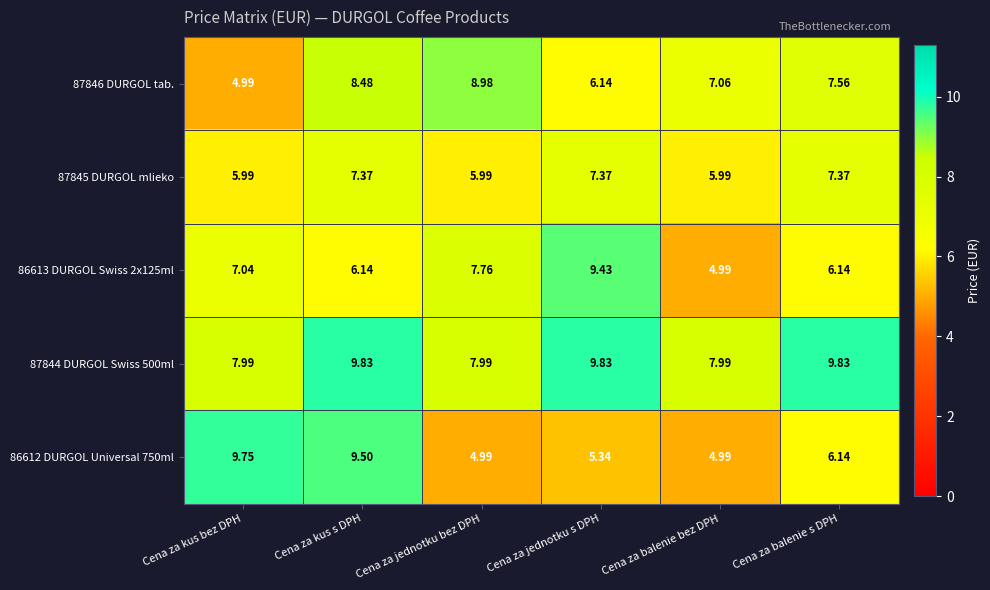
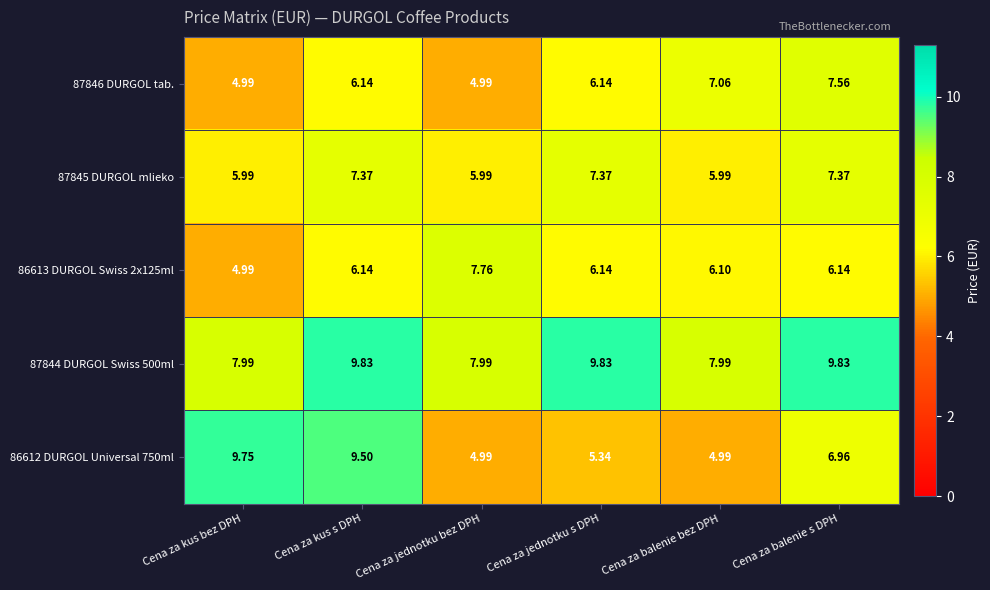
87846 DURGOL tab., Cena za kus s DPH: 8.48 -> 6.14
87846 DURGOL tab., Cena za jednotku bez DPH: 8.98 -> 4.99
86613 DURGOL Swiss 2x125ml, Cena za kus bez DPH: 7.04 -> 4.99
86613 DURGOL Swiss 2x125ml, Cena za jednotku s DPH: 9.43 -> 6.14
86613 DURGOL Swiss 2x125ml, Cena za balenie bez DPH: 4.99 -> 6.10
86612 DURGOL Universal 750ml, Cena za balenie s DPH: 6.14 -> 6.96
